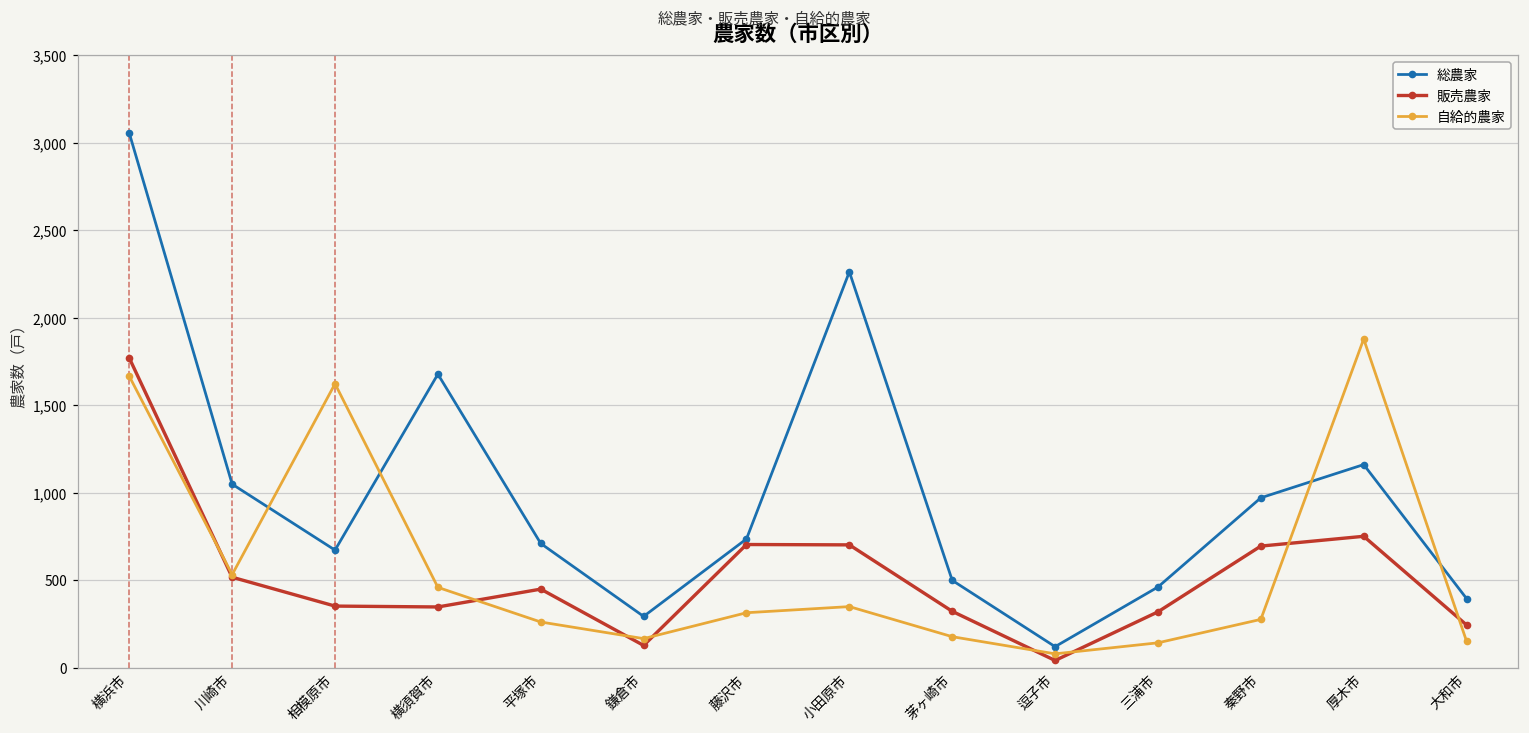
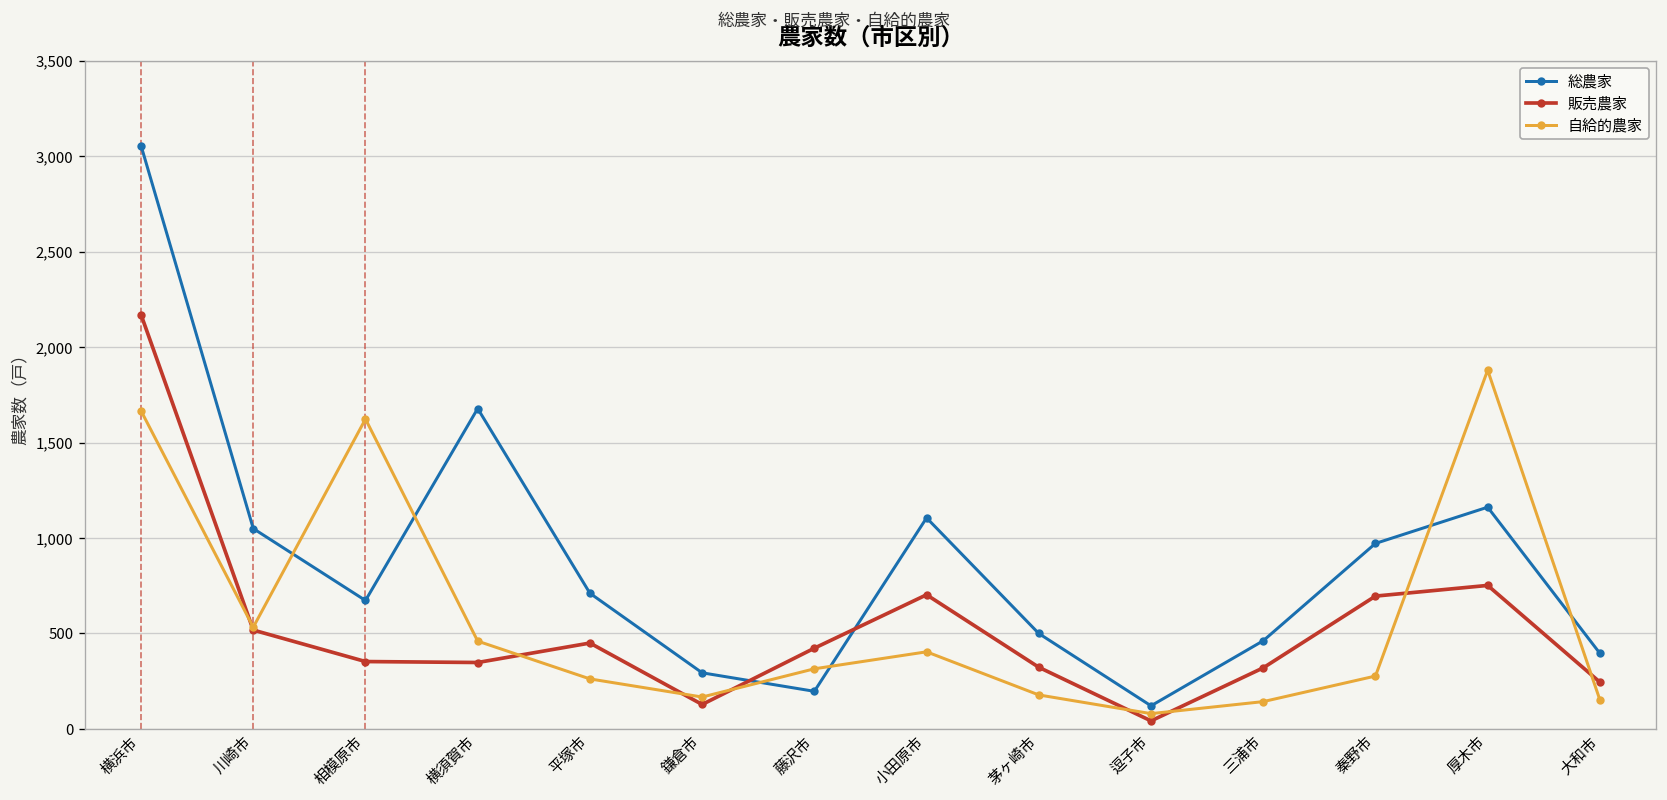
販売農家, 横浜市: 1,770 -> 2,170
総農家, 藤沢市: 740 -> 200
販売農家, 藤沢市: 700 -> 420
総農家, 小田原市: 2,260 -> 1,110
自給的農家, 小田原市: 350 -> 400
